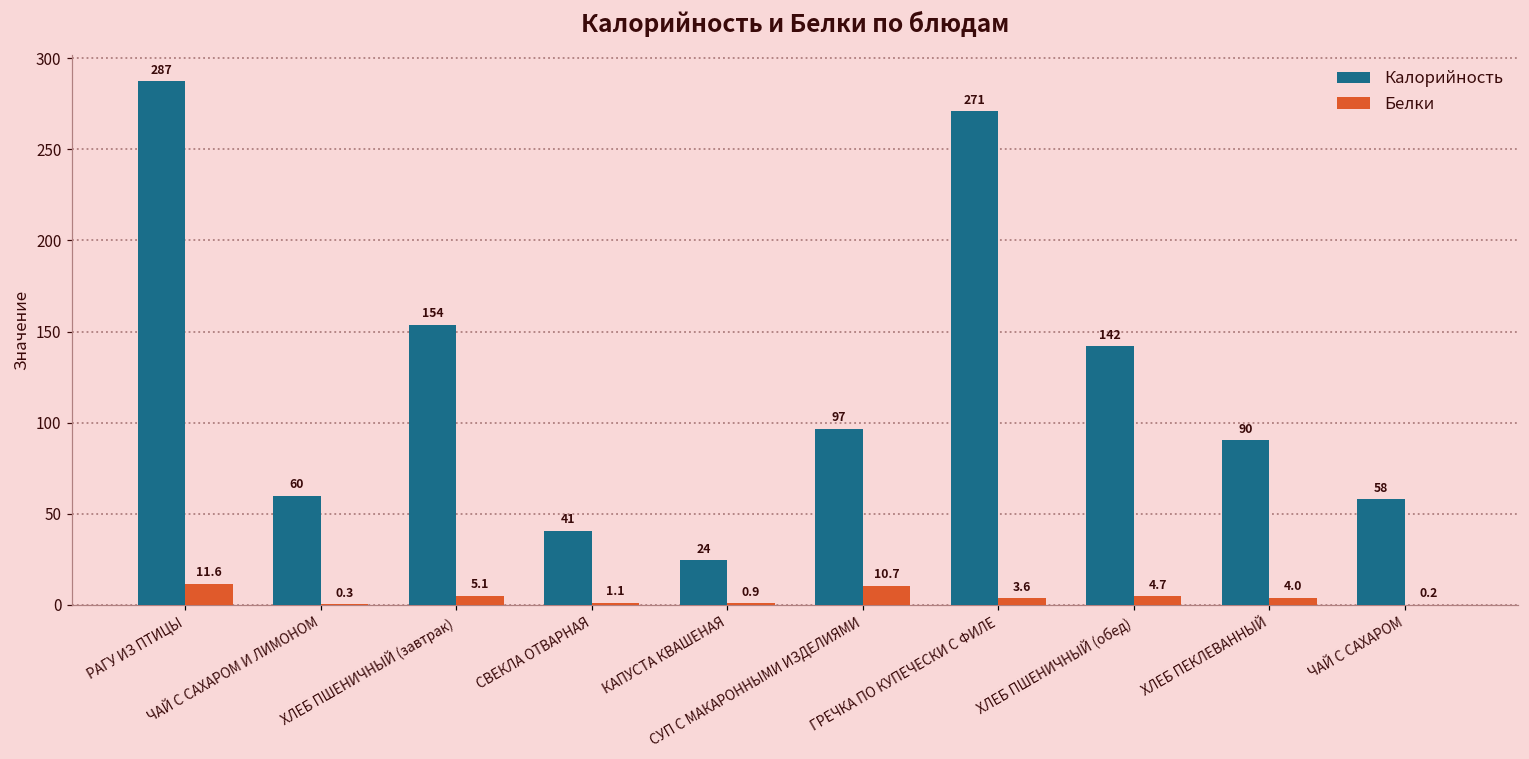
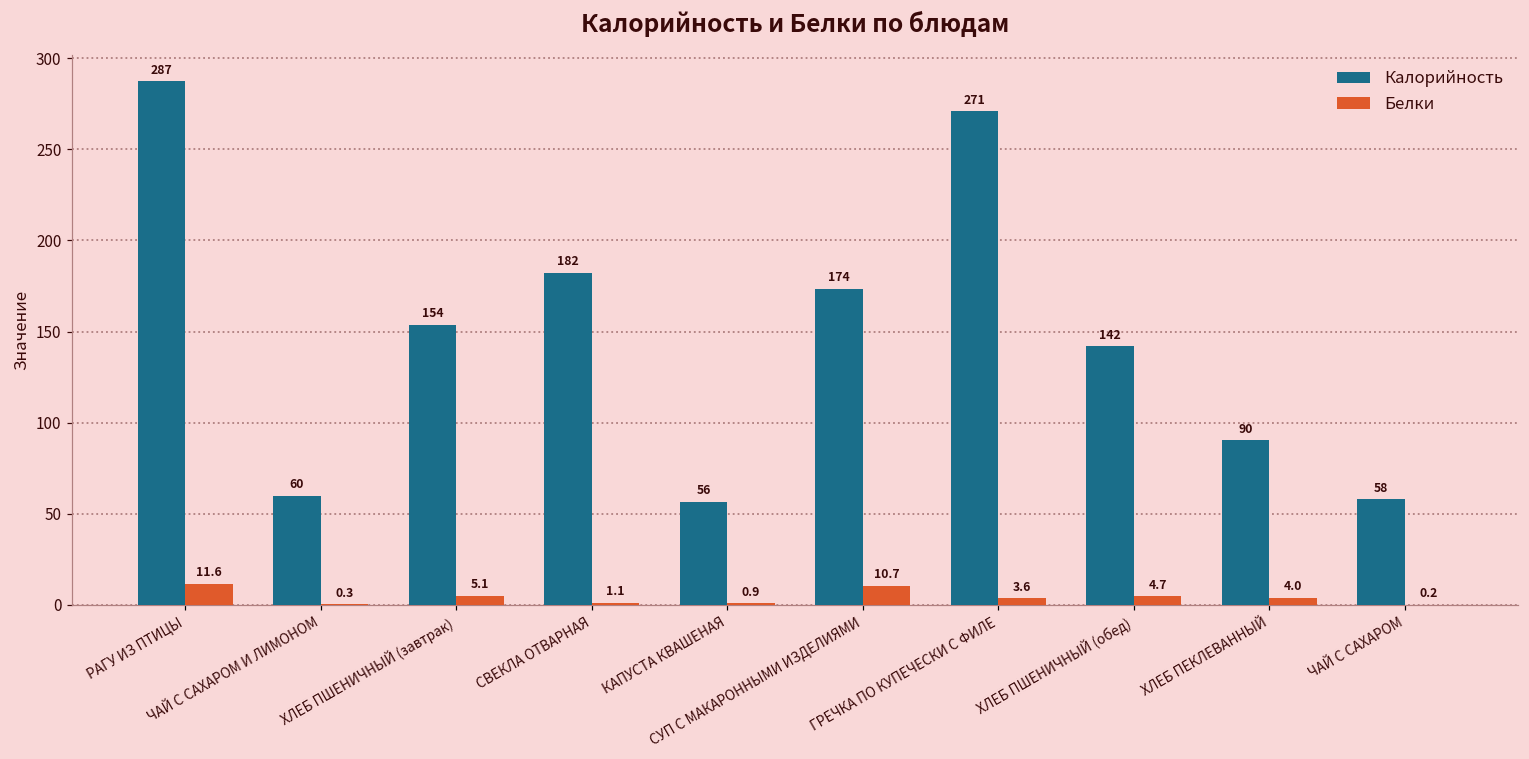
Калорийность, СВЕКЛА ОТВАРНАЯ: 41 -> 182
Калорийность, КАПУСТА КВАШЕНАЯ: 24 -> 56
Калорийность, СУП С МАКАРОННЫМИ ИЗДЕЛИЯМИ: 97 -> 174
